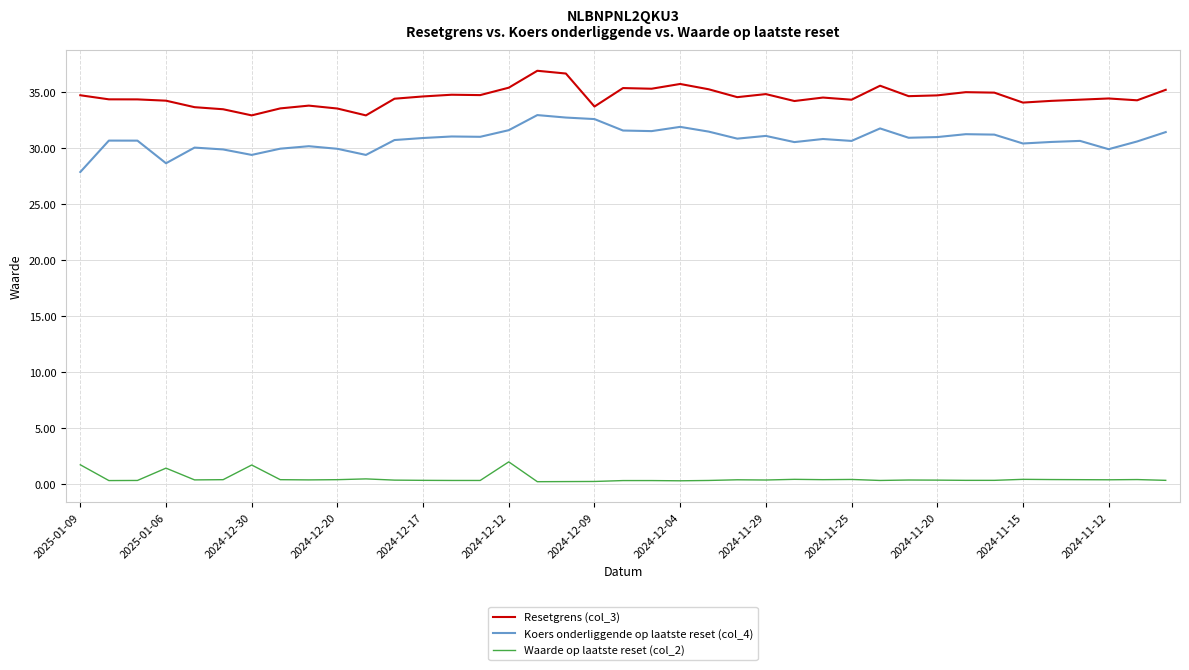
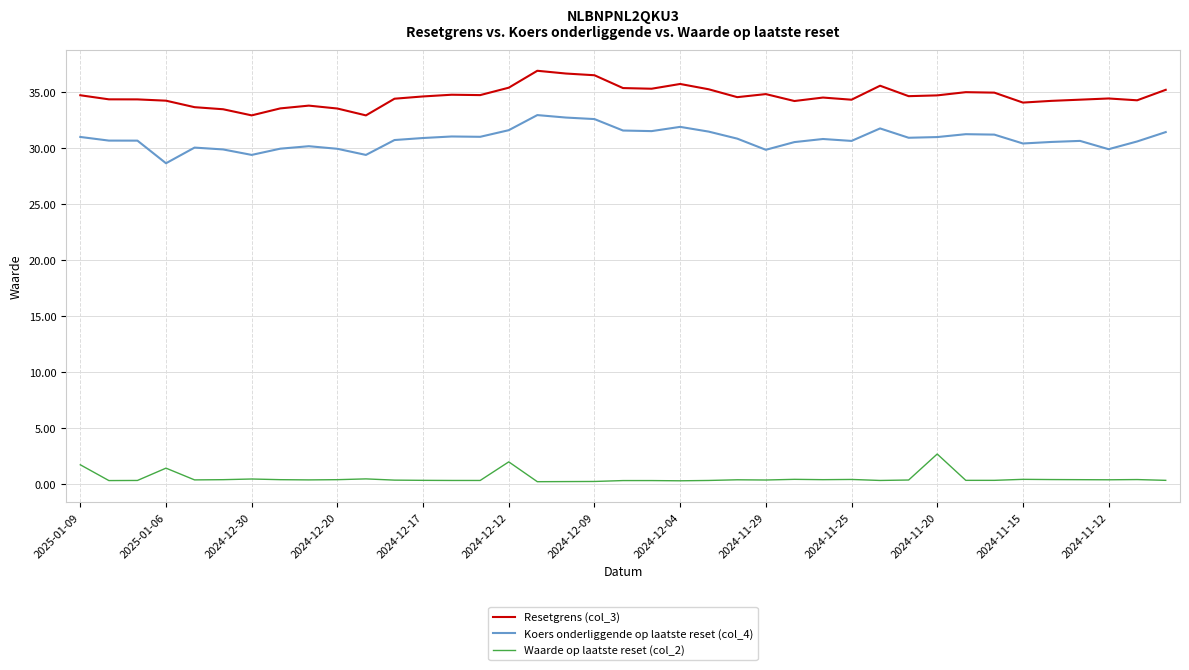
Koers onderliggende op laatste reset (col_4), 2025-01-09: 27.9 -> 31.0
Waarde op laatste reset (col_2), 2024-12-30: 1.7 -> 0.5
Resetgrens (col_3), 2024-12-09: 33.7 -> 36.5
Koers onderliggende op laatste reset (col_4), 2024-11-29: 31.1 -> 29.9
Waarde op laatste reset (col_2), 2024-11-20: 0.4 -> 2.7
